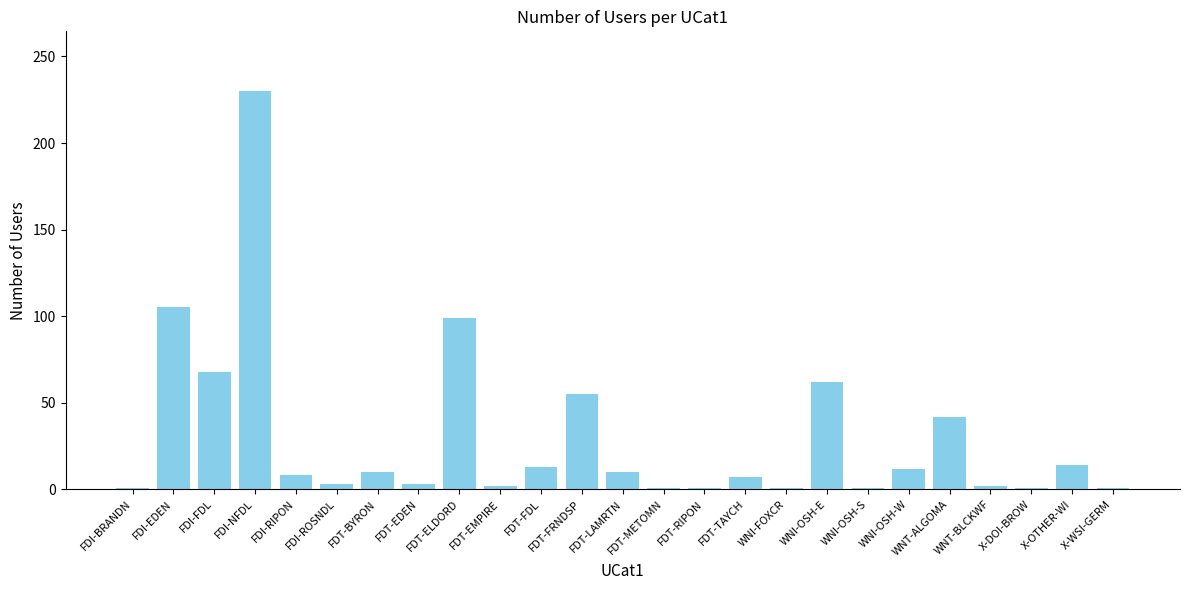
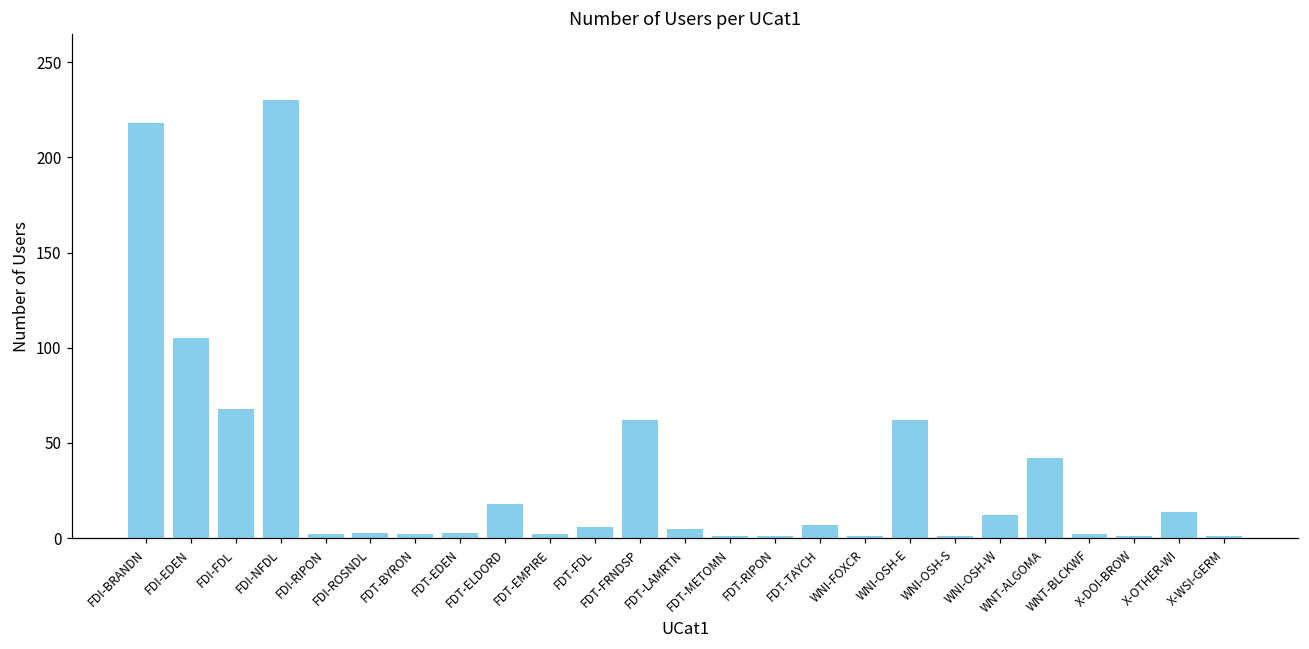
FDI-BRANDN: 1 -> 218
FDI-RIPON: 8 -> 2
FDT-BYRON: 10 -> 2
FDT-ELDORD: 99 -> 18
FDT-FDL: 13 -> 6
FDT-FRNDSP: 55 -> 62
FDT-LAMRTN: 10 -> 5
